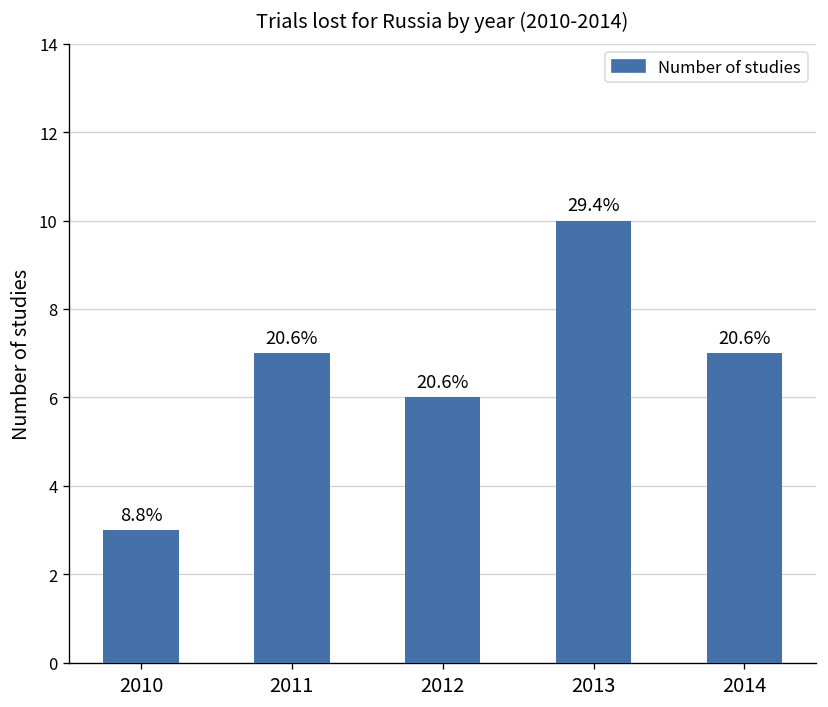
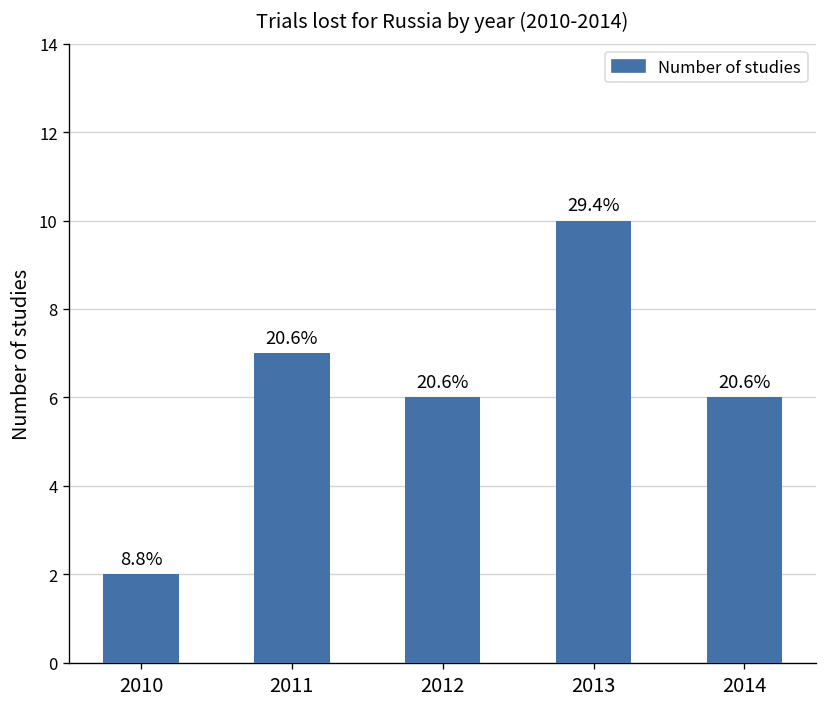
2010: 3 -> 2
2014: 7 -> 6
